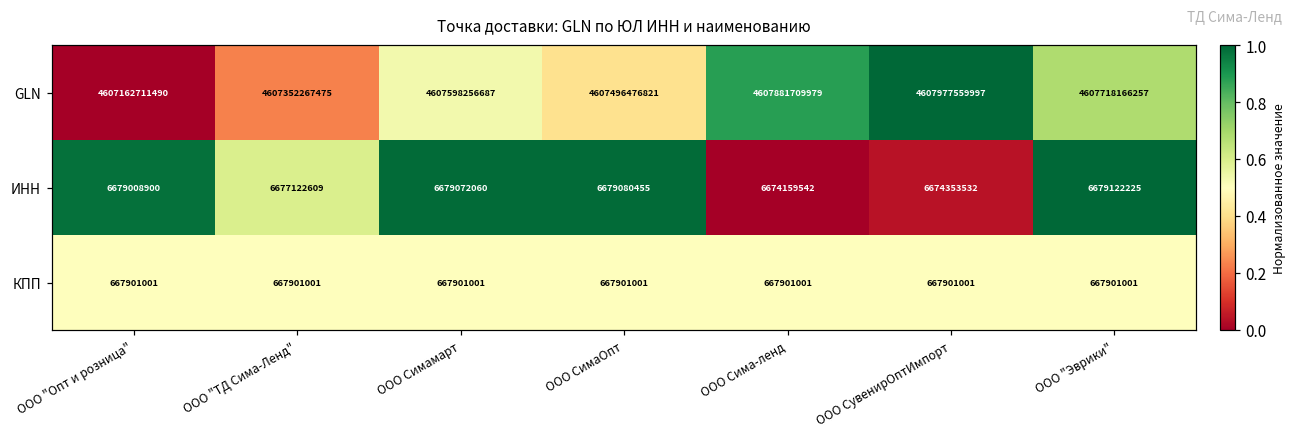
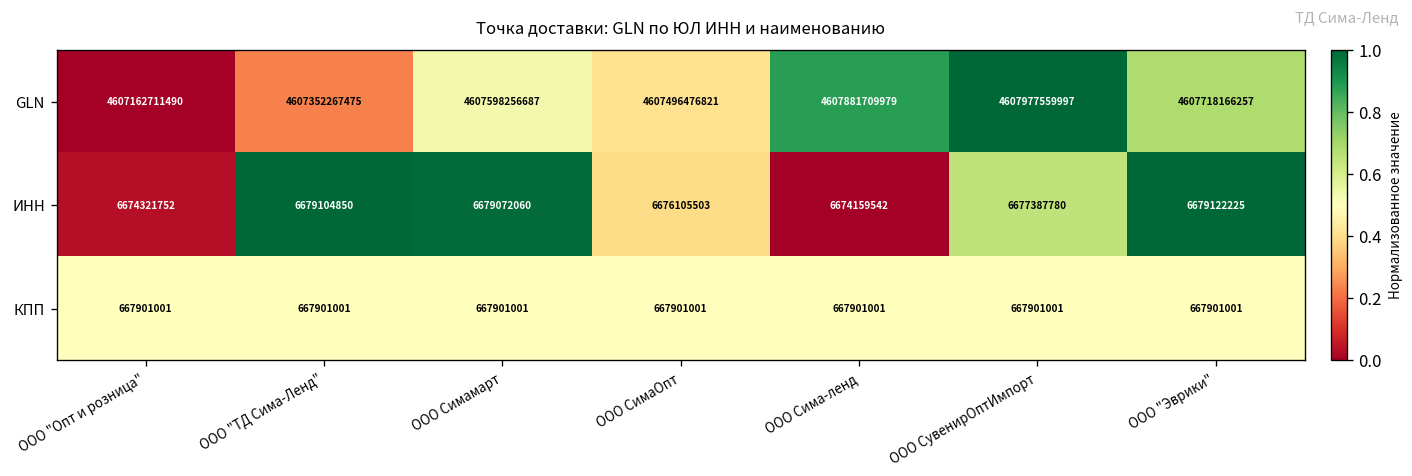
ИНН, ООО "Опт и розница": 6679008900 -> 6674321752
ИНН, ООО "ТД Сима-Ленд": 6677122609 -> 6679104850
ИНН, ООО СимаОпт: 6679080455 -> 6676105503
ИНН, ООО СувенирОптИмпорт: 6674353532 -> 6677387780
